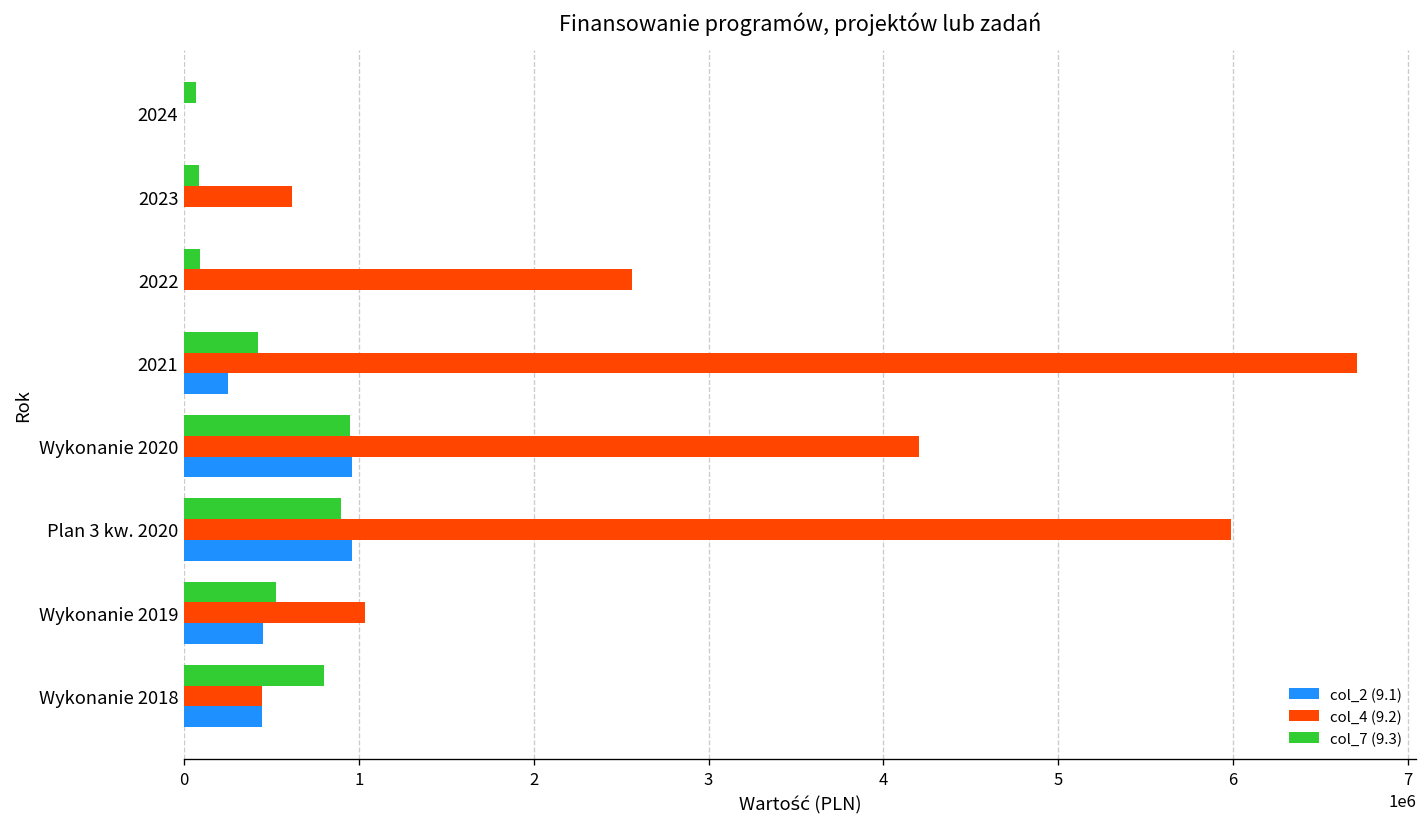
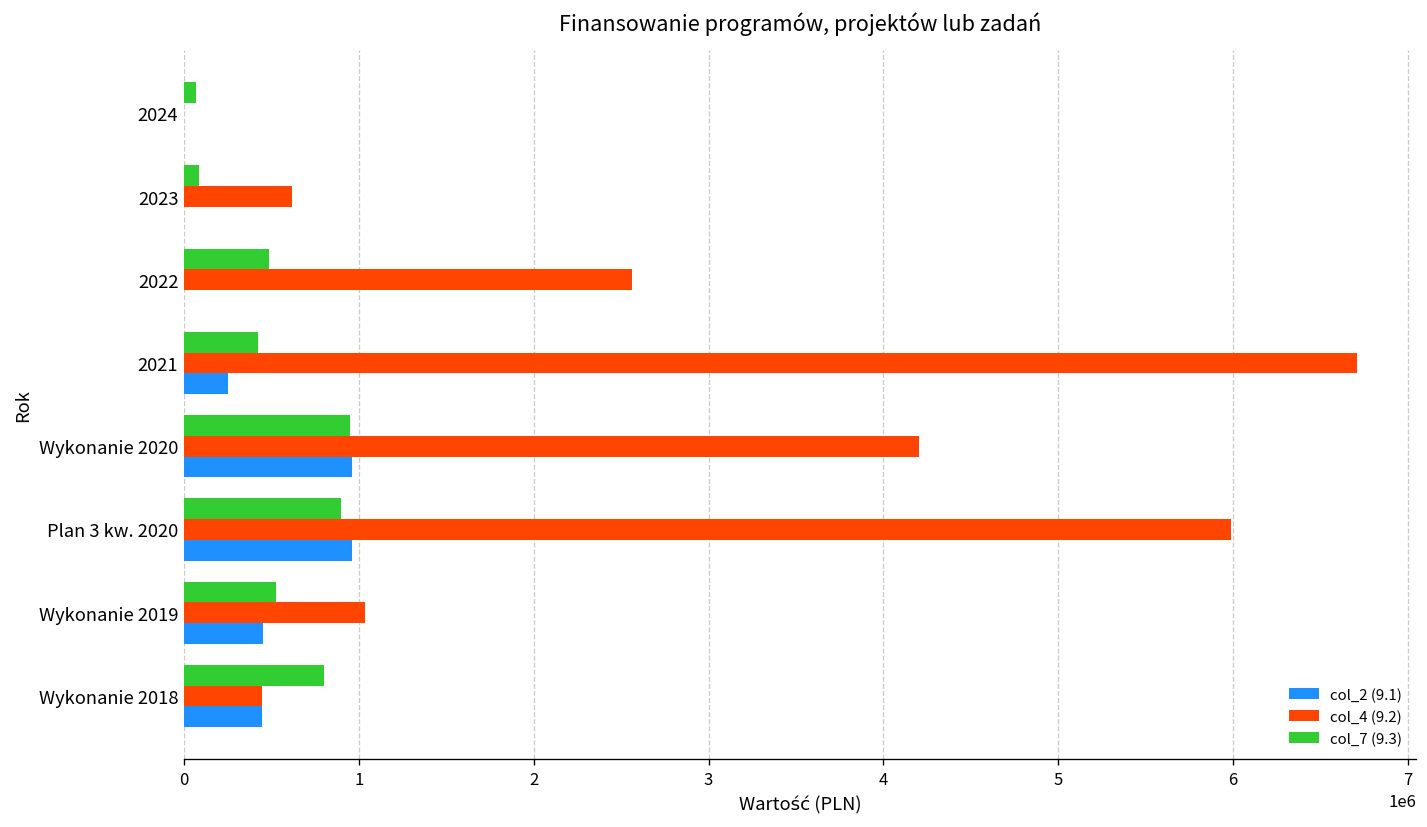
col_7 (9.3), 2022: 90000 -> 490000
